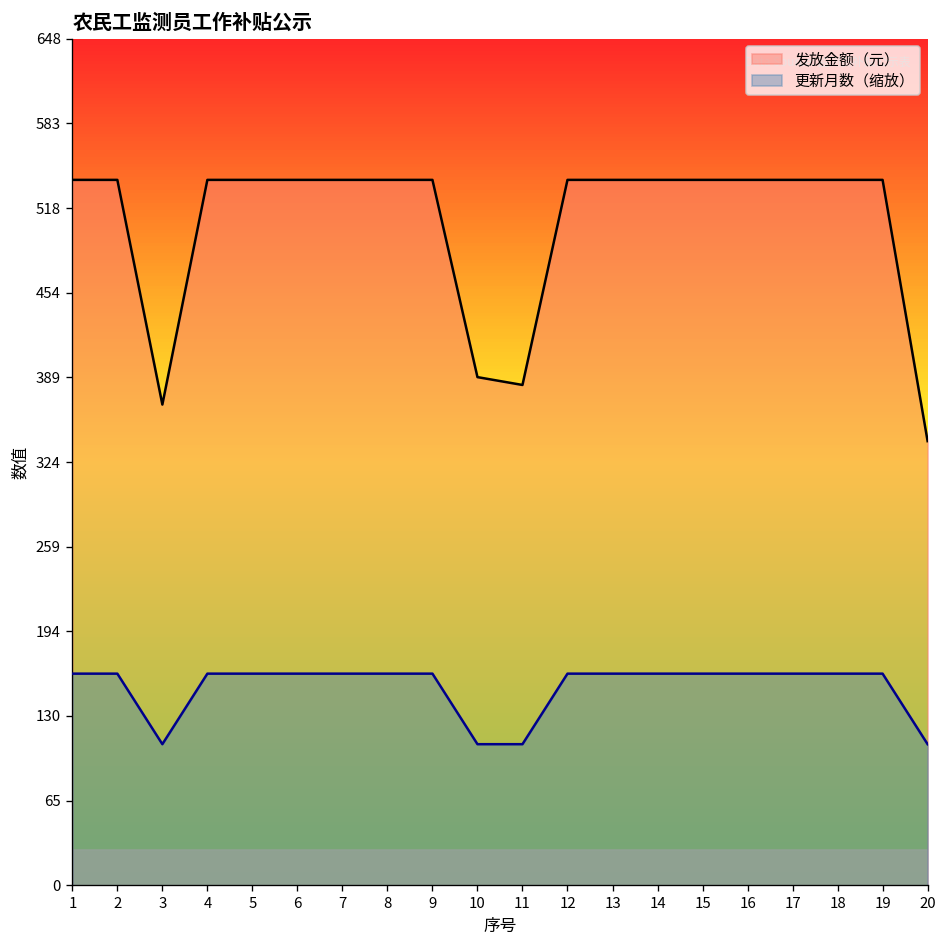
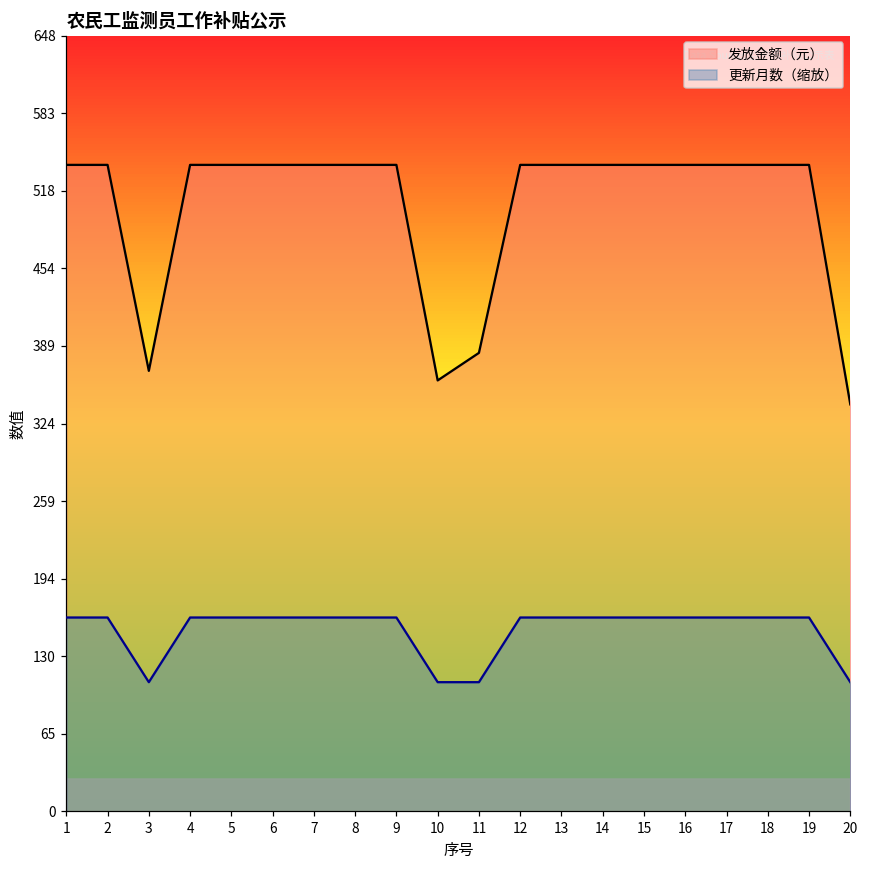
发放金额（元）, 10: 389 -> 360
